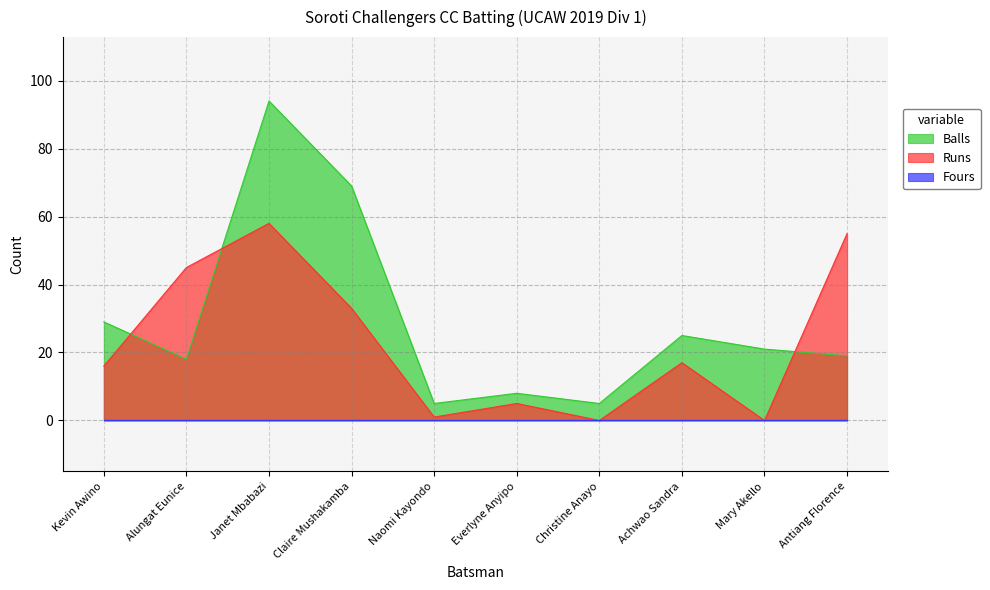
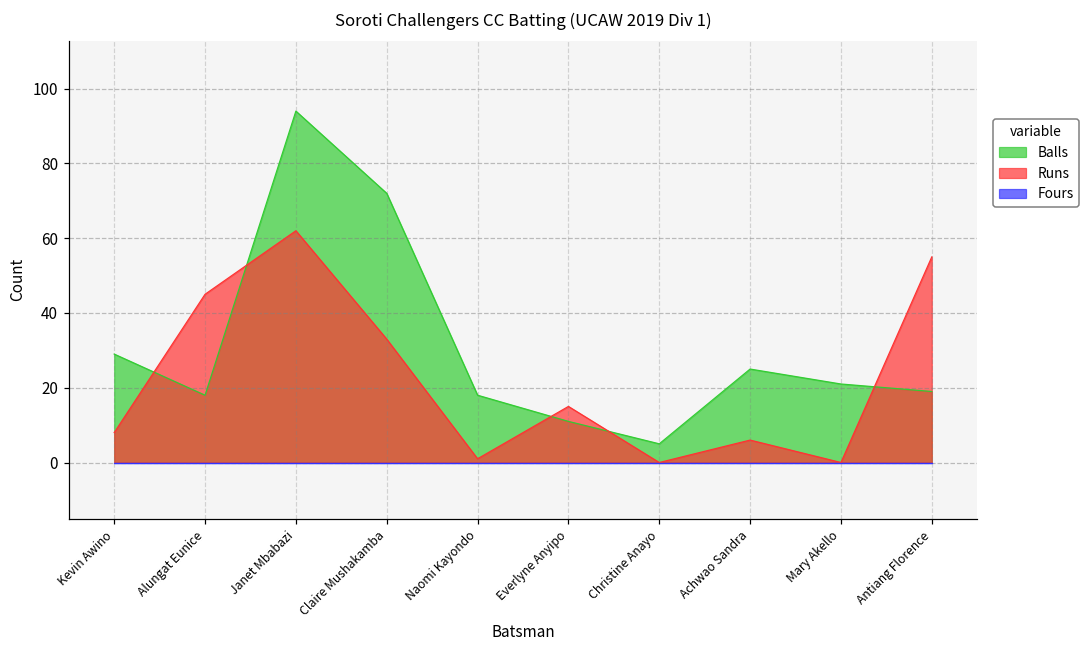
Runs, Kevin Awino: 16 -> 8
Runs, Janet Mbabazi: 58 -> 62
Balls, Claire Mushakamba: 69 -> 72
Balls, Naomi Kayondo: 5 -> 18
Balls, Everlyne Anyipo: 8 -> 11
Runs, Everlyne Anyipo: 5 -> 15
Runs, Achwao Sandra: 17 -> 6
